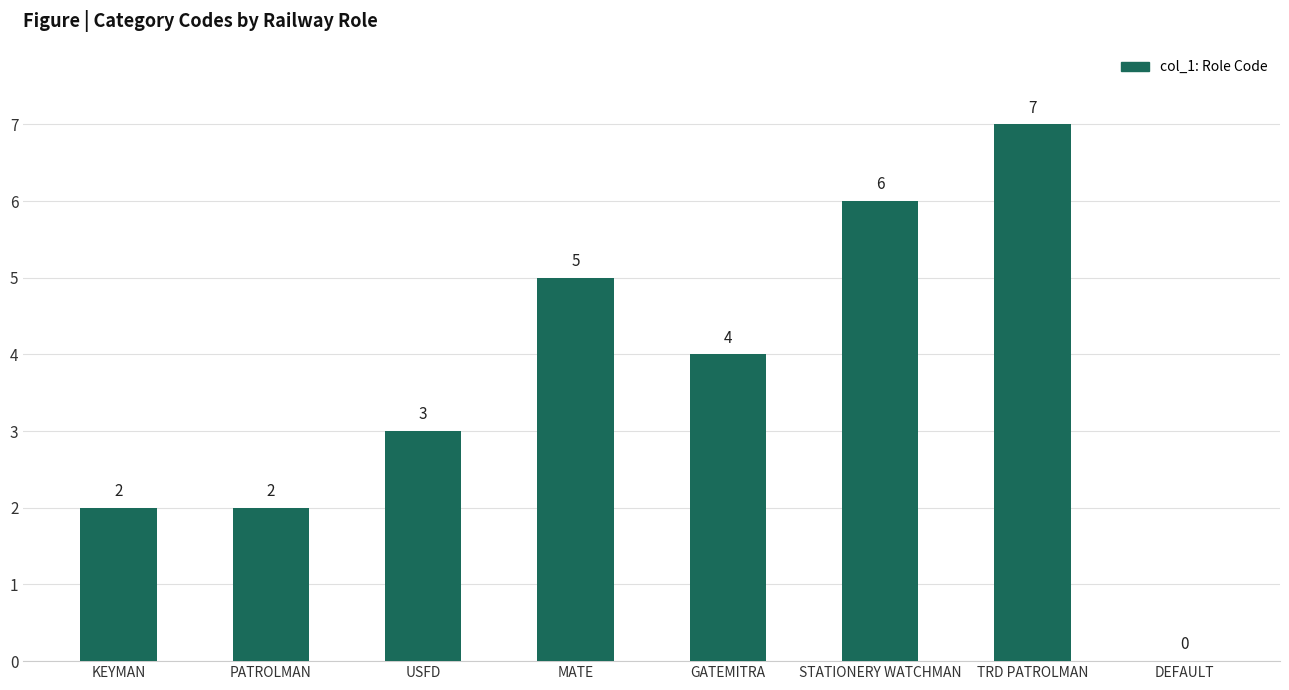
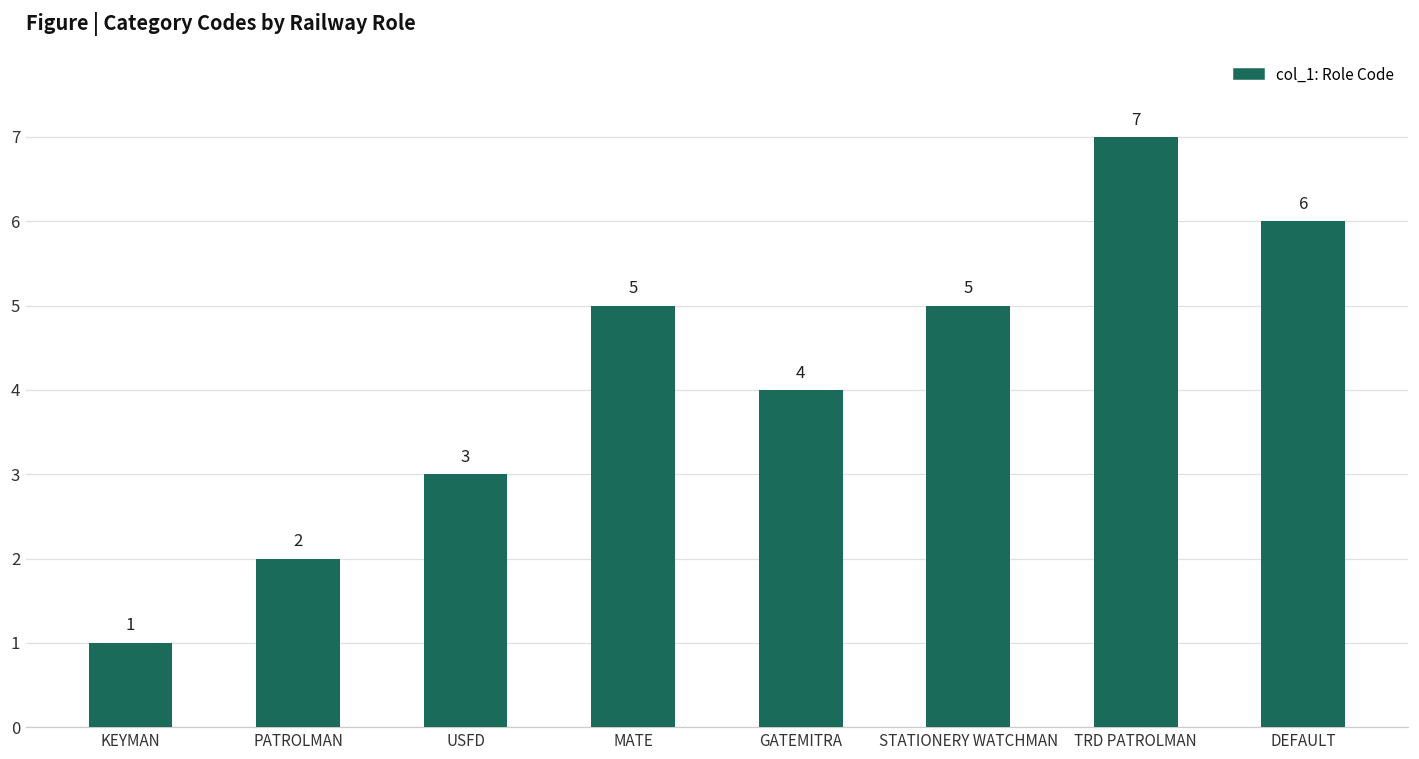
KEYMAN: 2 -> 1
STATIONERY WATCHMAN: 6 -> 5
DEFAULT: 0 -> 6
